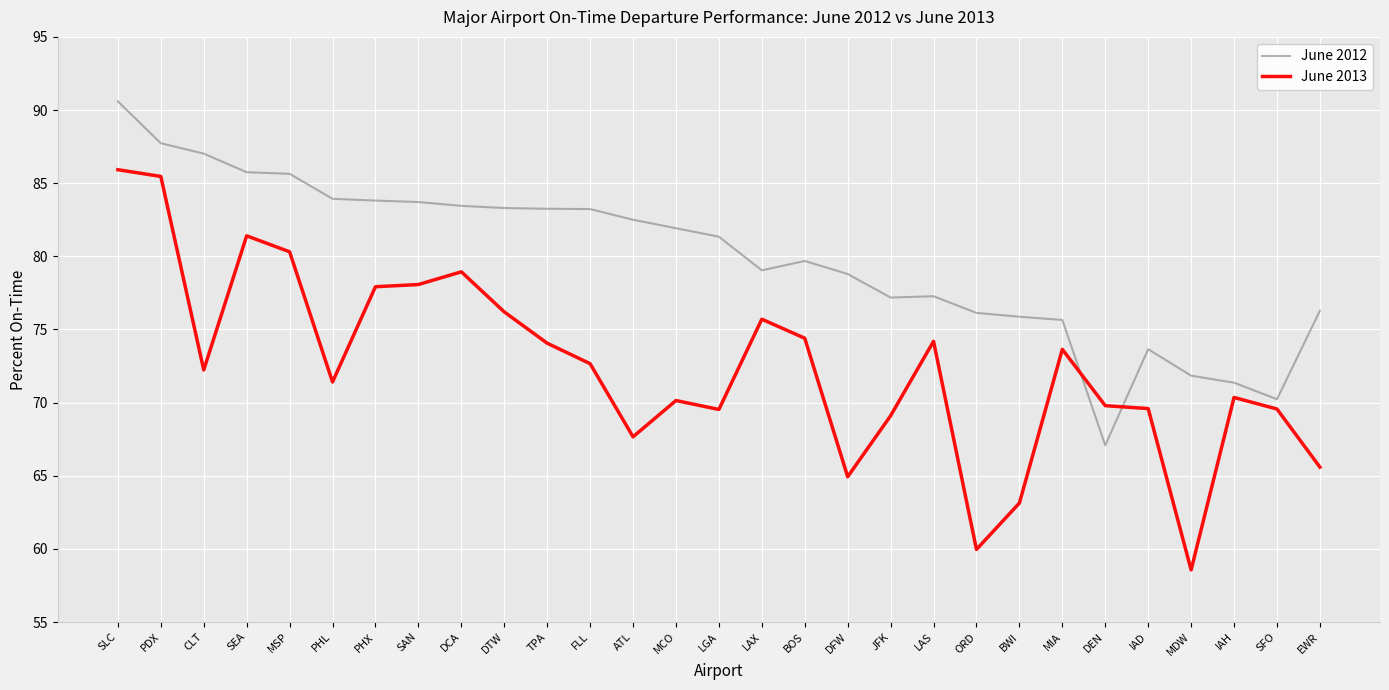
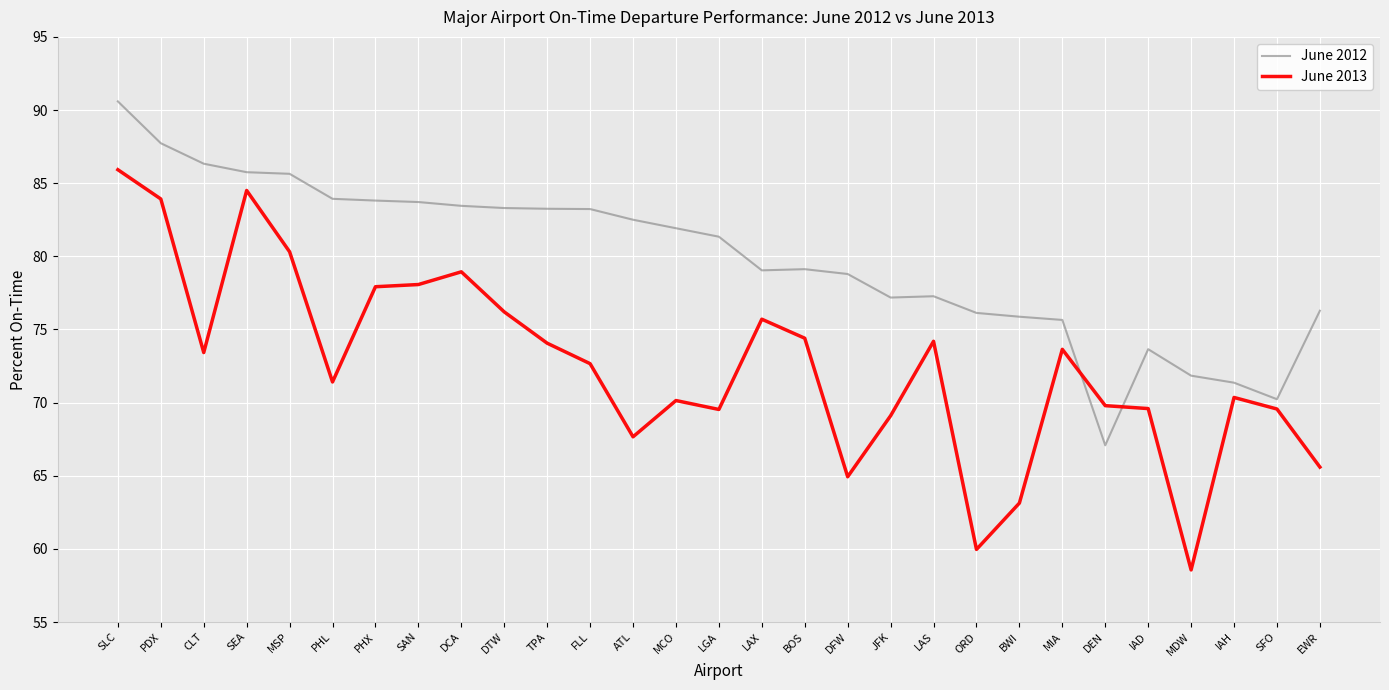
June 2013, PDX: 85.5 -> 83.9
June 2012, CLT: 87.0 -> 86.3
June 2013, CLT: 72.2 -> 73.4
June 2013, SEA: 81.4 -> 84.5
June 2012, BOS: 79.7 -> 79.1
